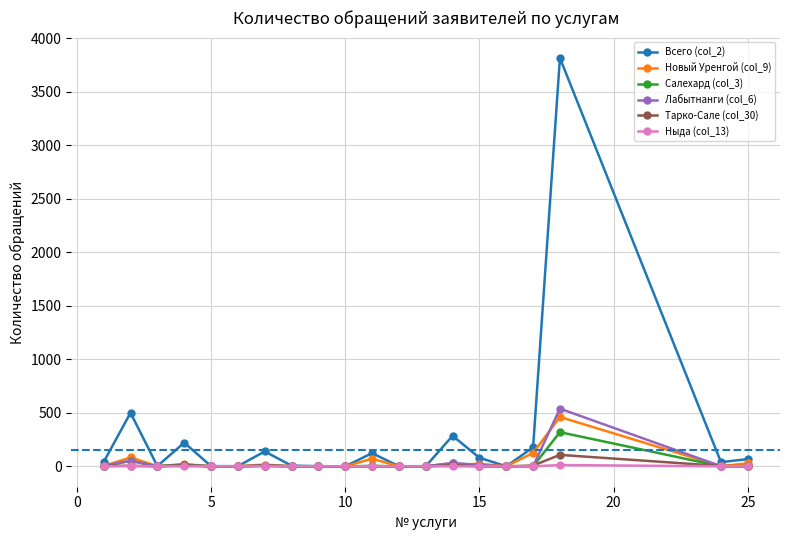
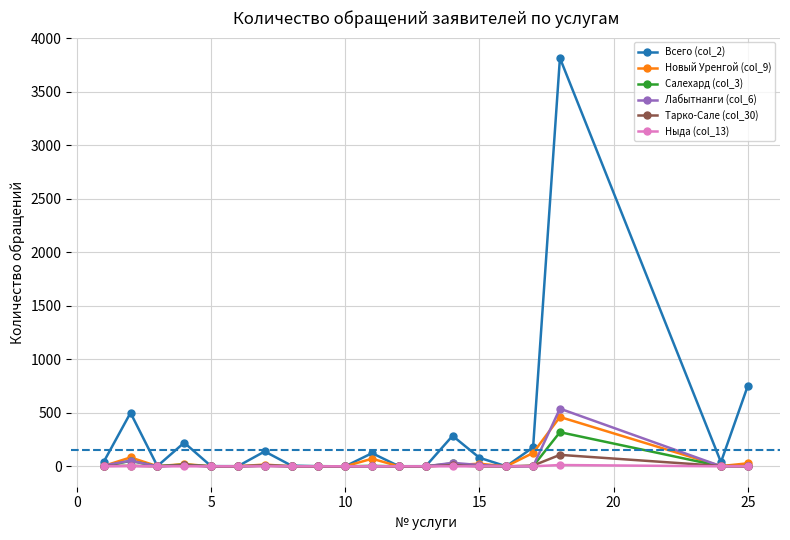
Всего (col_2), 25: 70 -> 750
